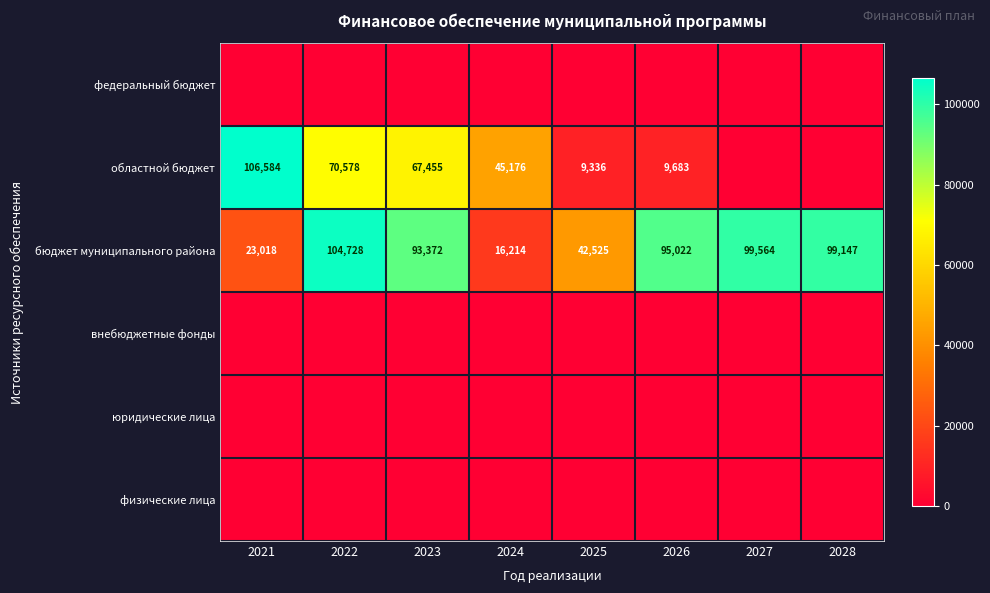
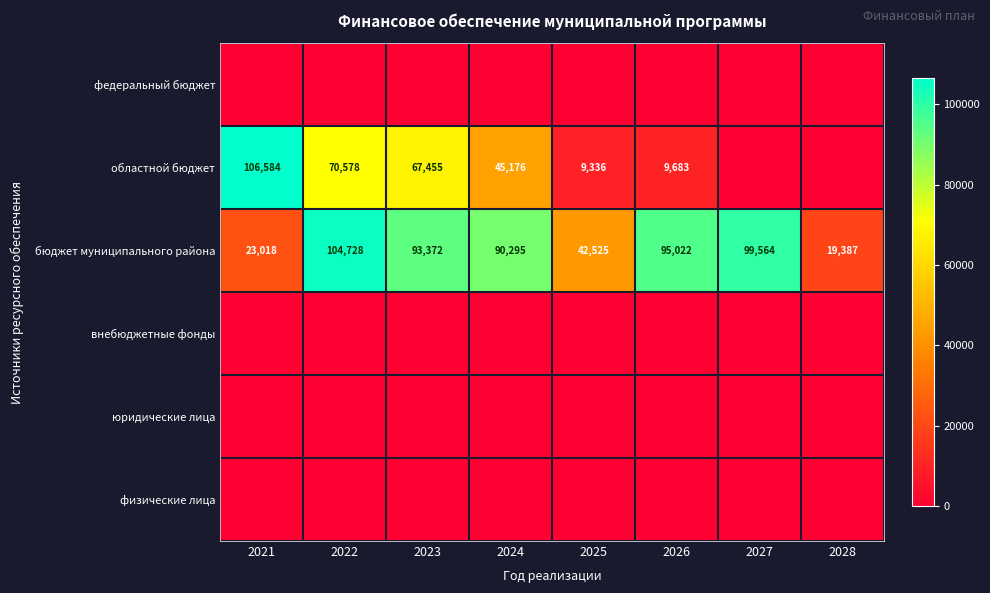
бюджет муниципального района, 2024: 16,214 -> 90,295
бюджет муниципального района, 2028: 99,147 -> 19,387
